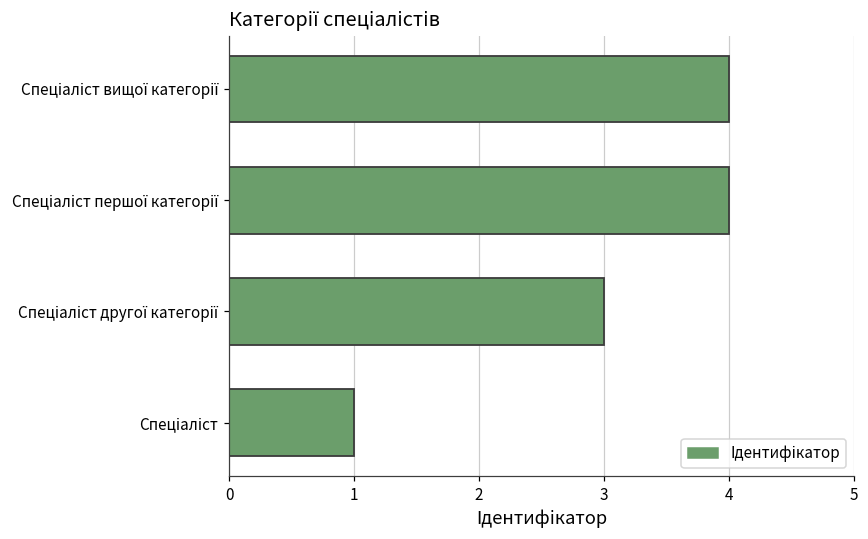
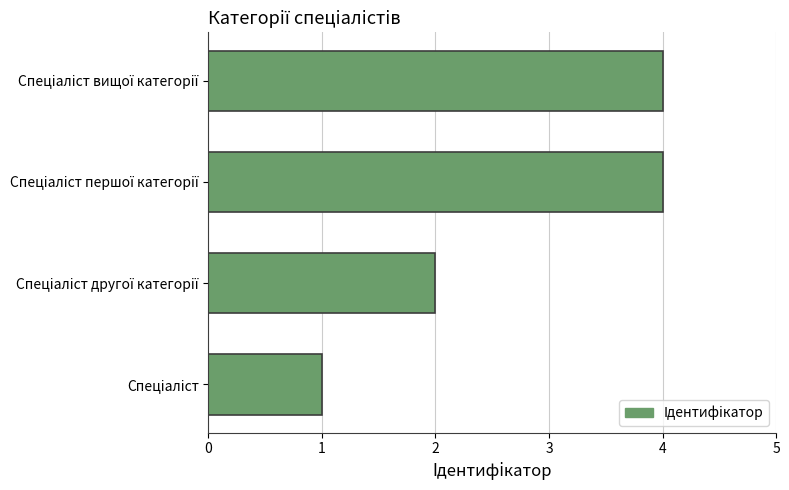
Спеціаліст другої категорії: 3 -> 2
